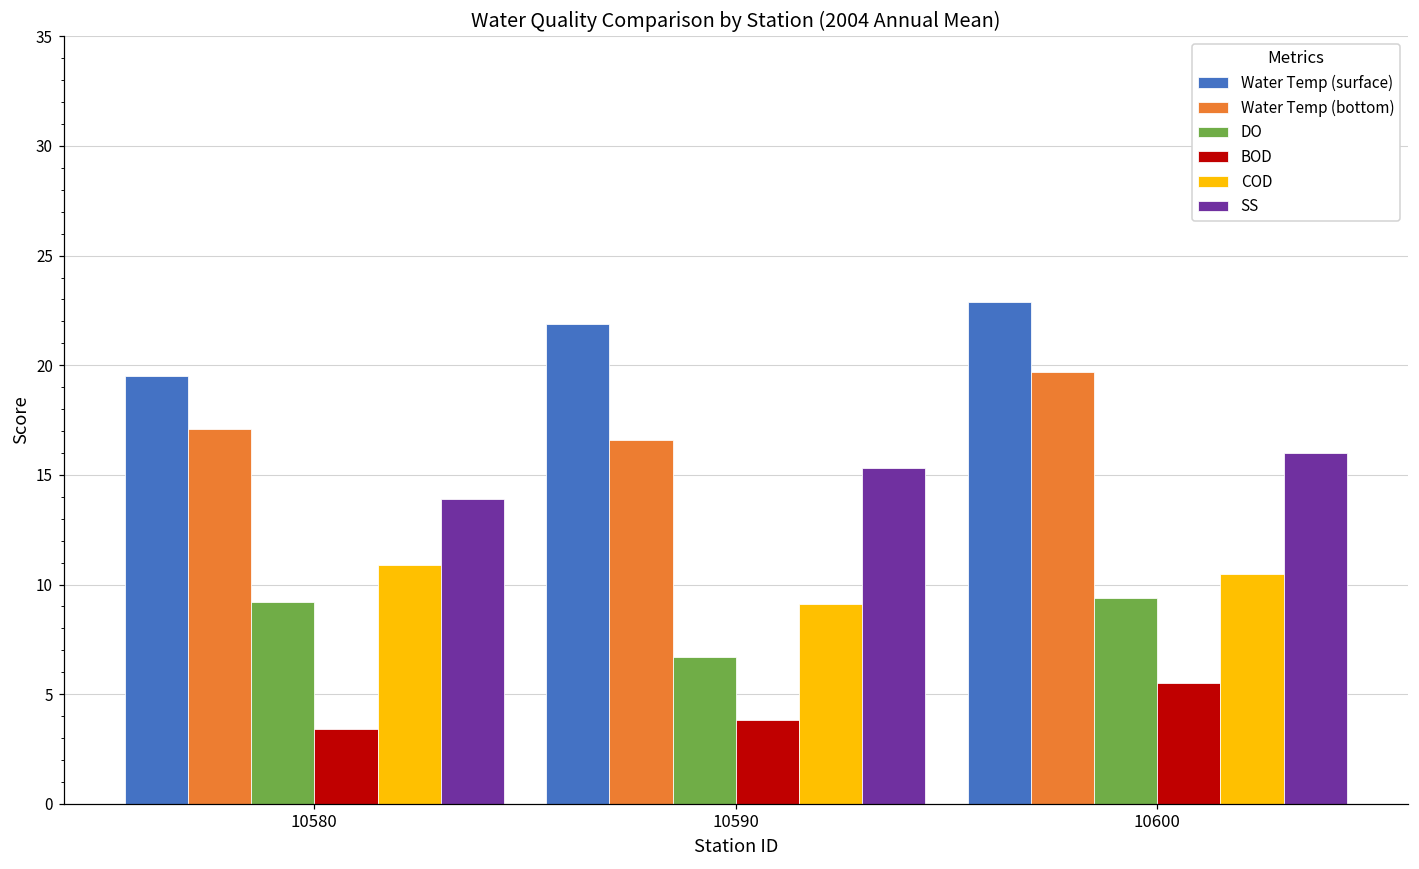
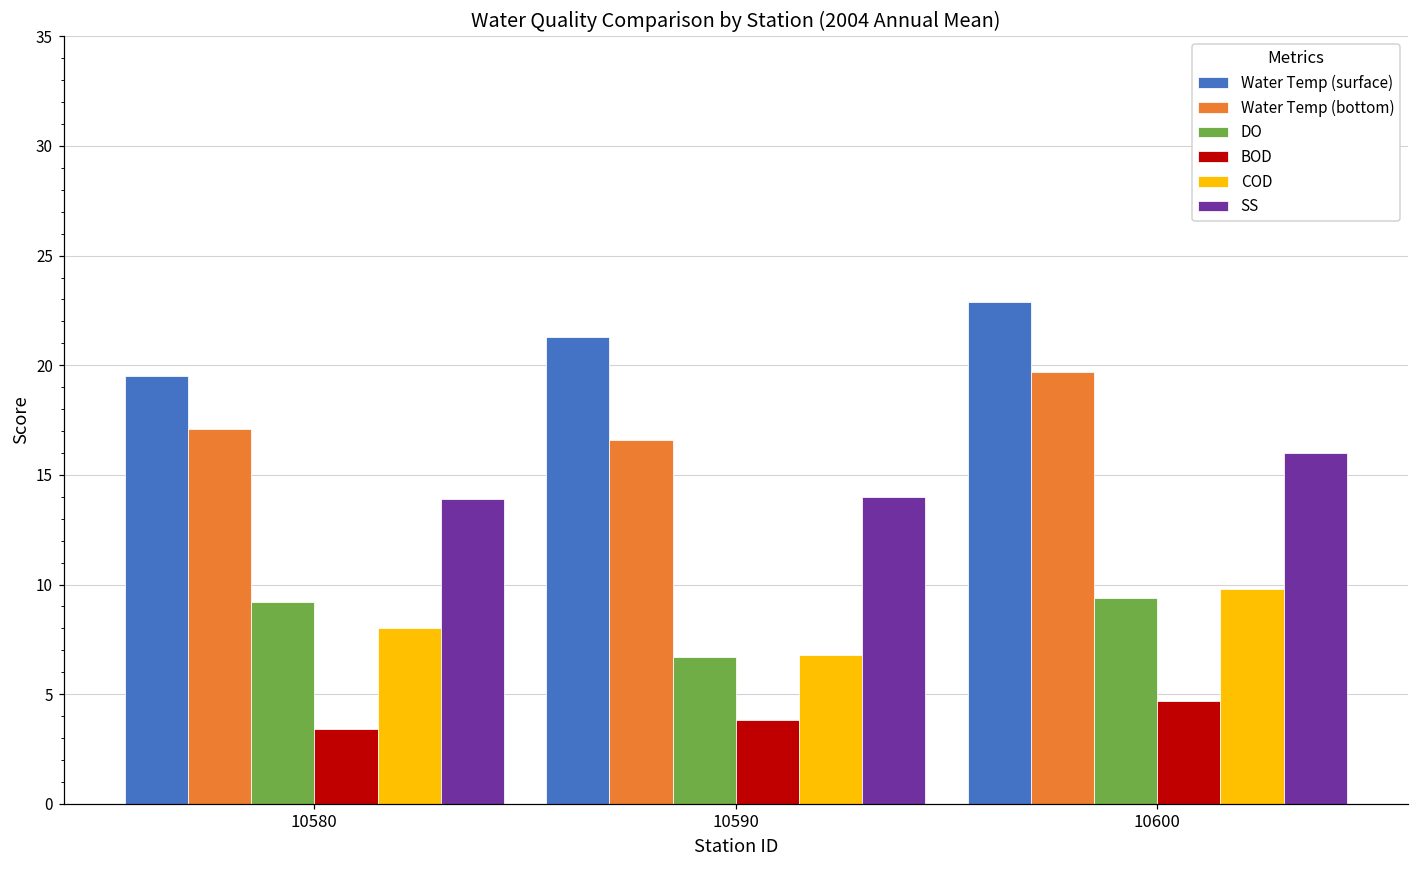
COD, 10580: 10.9 -> 8.0
Water Temp (surface), 10590: 21.9 -> 21.3
COD, 10590: 9.1 -> 6.8
SS, 10590: 15.3 -> 14.0
BOD, 10600: 5.5 -> 4.7
COD, 10600: 10.5 -> 9.8
